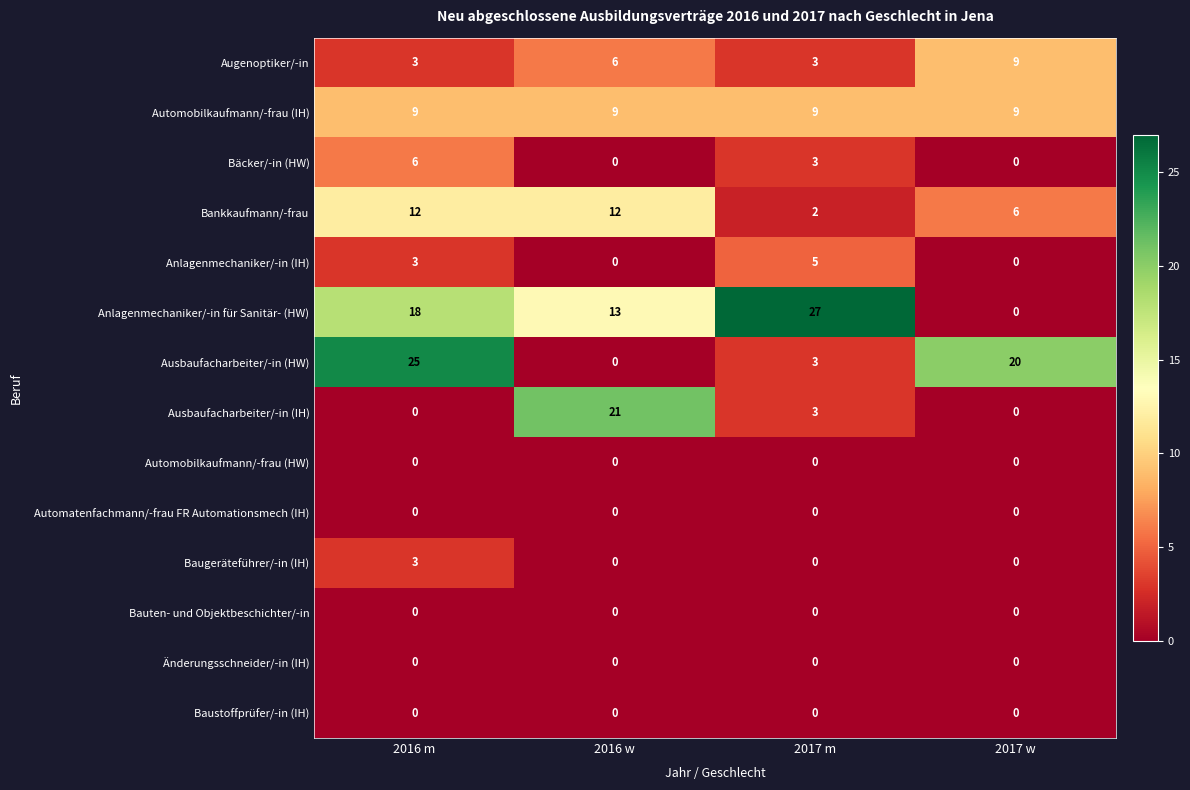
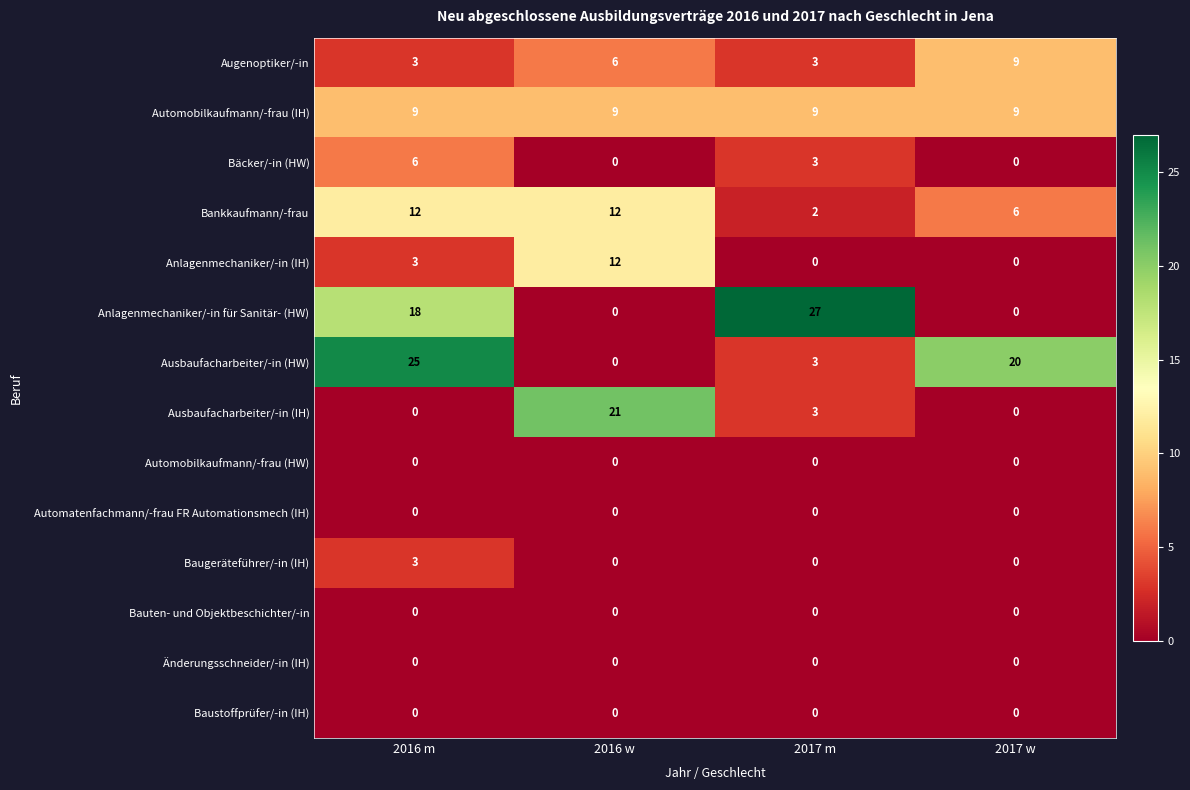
Anlagenmechaniker/-in (IH), 2016 w: 0 -> 12
Anlagenmechaniker/-in (IH), 2017 m: 5 -> 0
Anlagenmechaniker/-in für Sanitär- (HW), 2016 w: 13 -> 0
